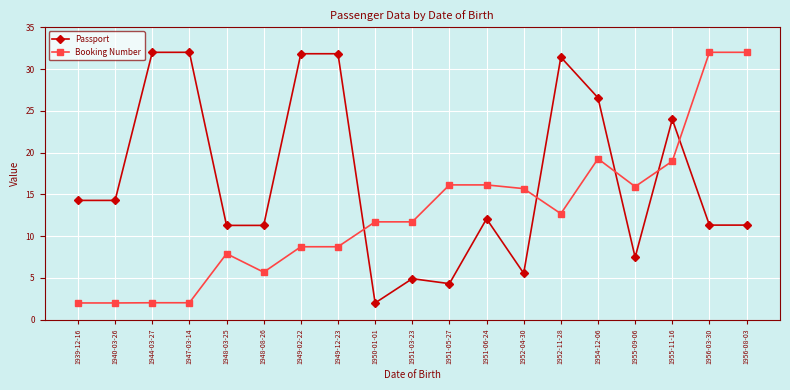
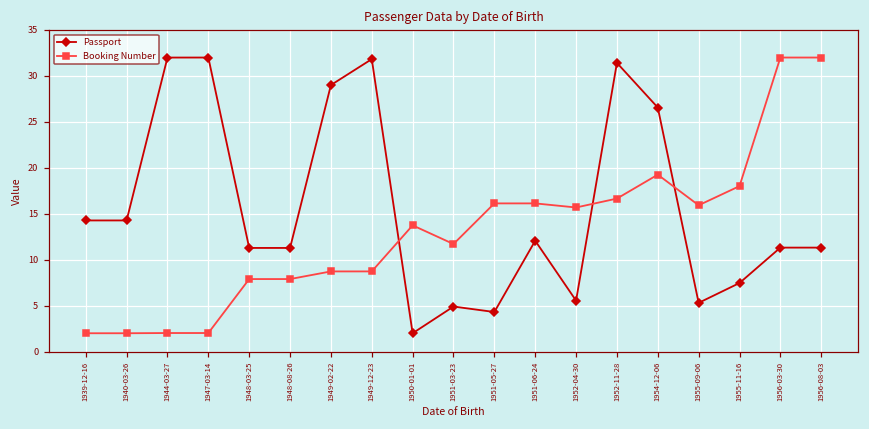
Booking Number, 1948-08-26: 6 -> 8
Passport, 1949-02-22: 32 -> 29
Booking Number, 1950-01-01: 12 -> 14
Booking Number, 1952-11-28: 13 -> 17
Passport, 1955-09-06: 7 -> 5
Passport, 1955-11-16: 24 -> 7
Booking Number, 1955-11-16: 19 -> 18
